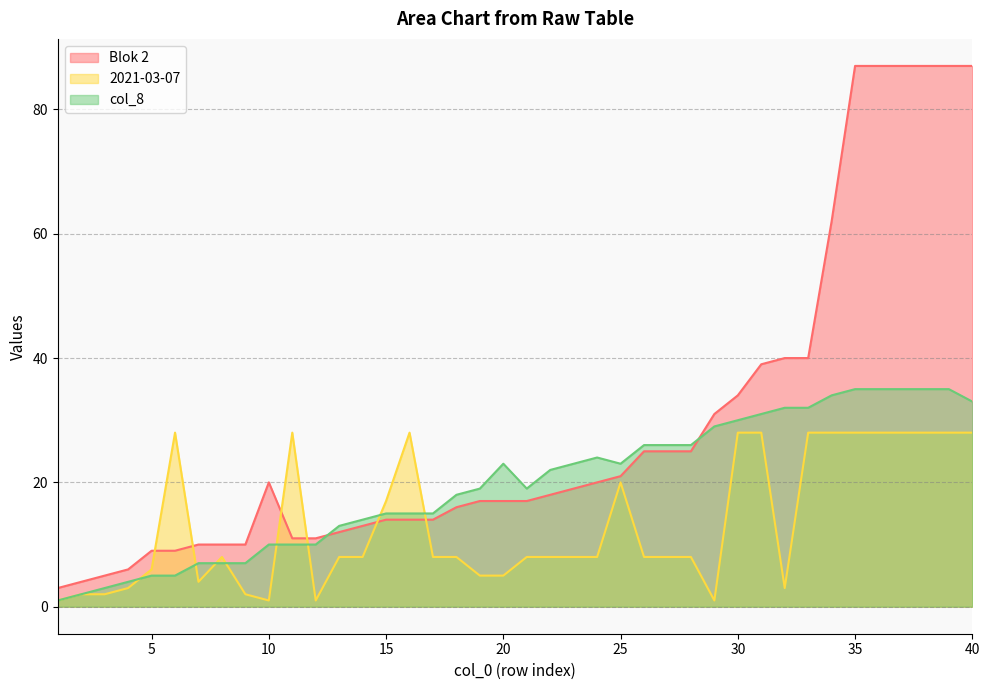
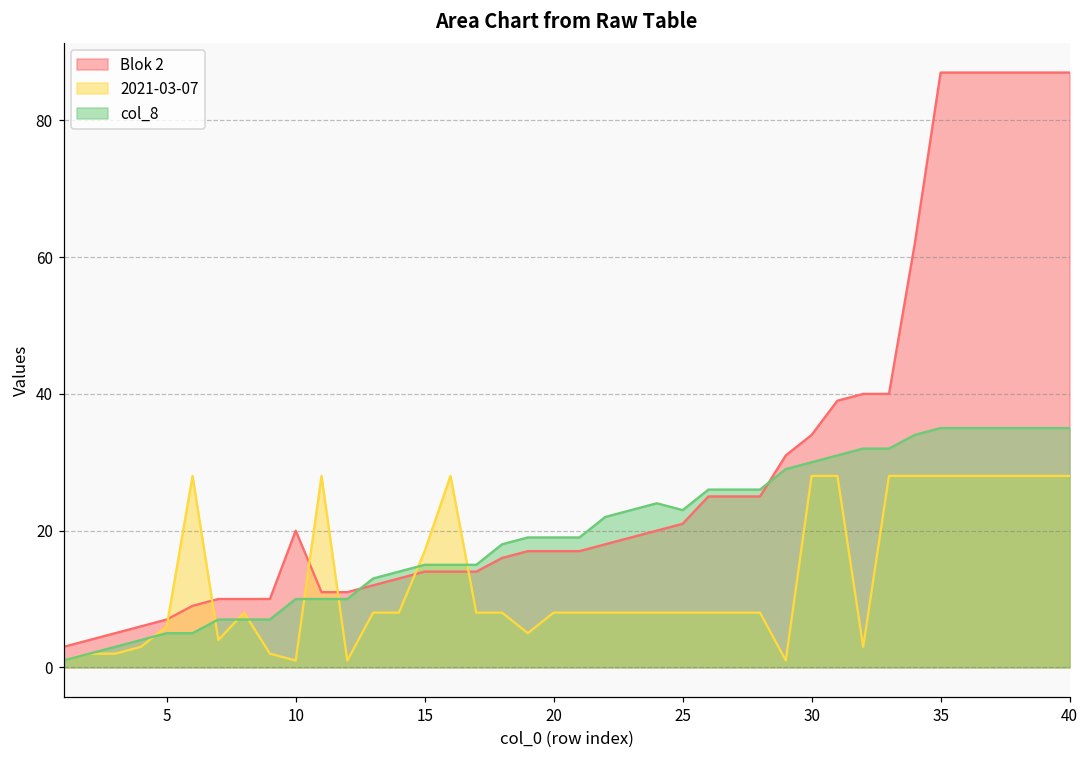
Blok 2, 5: 9 -> 7
2021-03-07, 20: 5 -> 8
col_8, 20: 23 -> 19
2021-03-07, 25: 20 -> 8
col_8, 40: 33 -> 35
